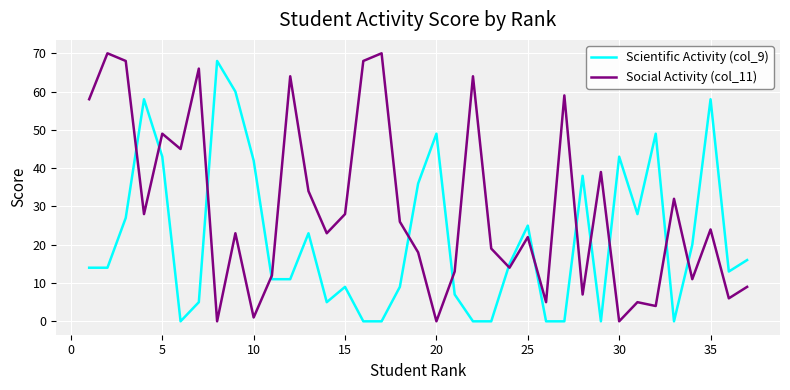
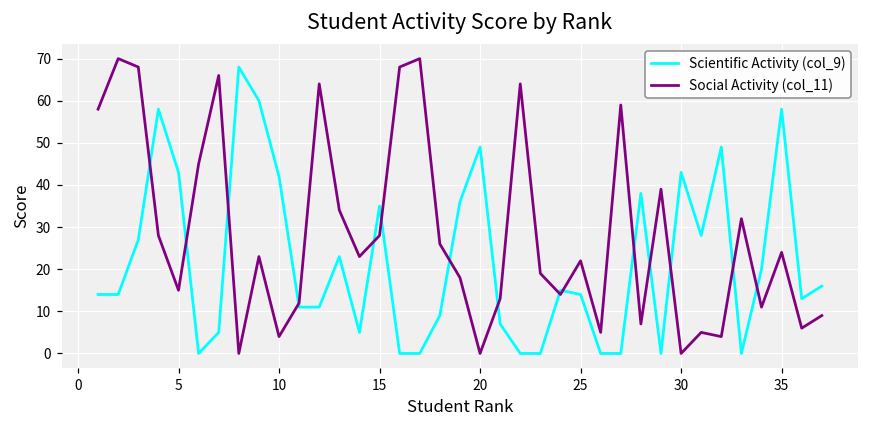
Social Activity (col_11), 5: 49 -> 15
Social Activity (col_11), 10: 1 -> 4
Scientific Activity (col_9), 15: 9 -> 35
Scientific Activity (col_9), 25: 25 -> 14
